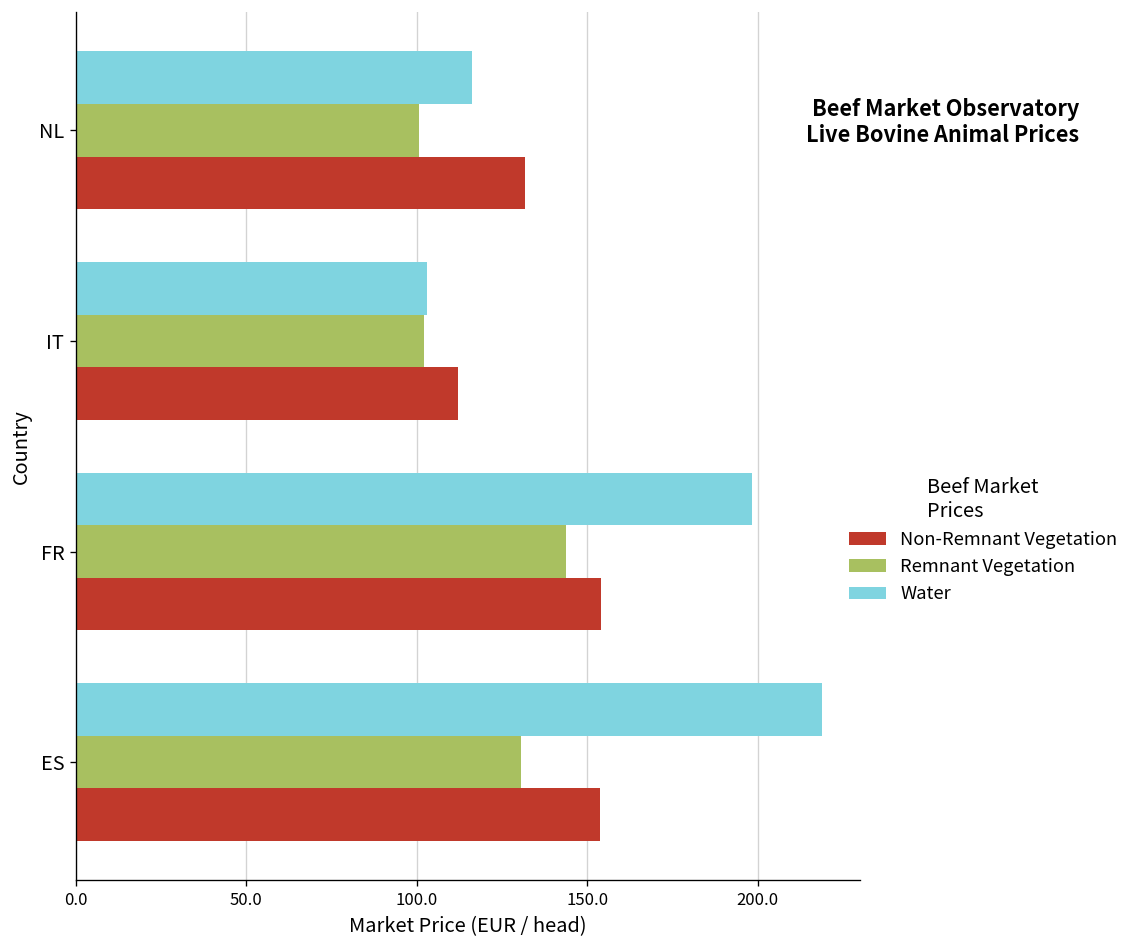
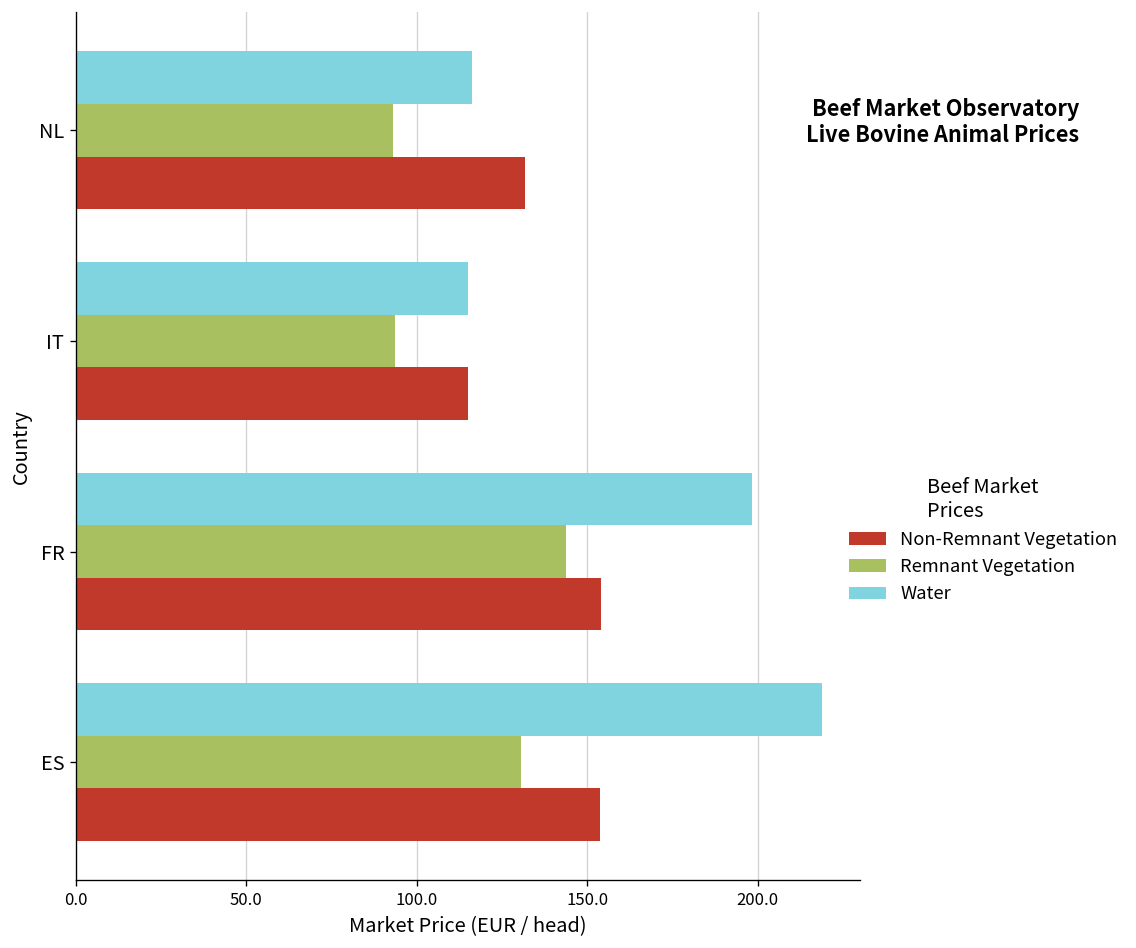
Remnant Vegetation, NL: 101 -> 93
Water, IT: 103 -> 115
Remnant Vegetation, IT: 102 -> 94
Non-Remnant Vegetation, IT: 112 -> 115
